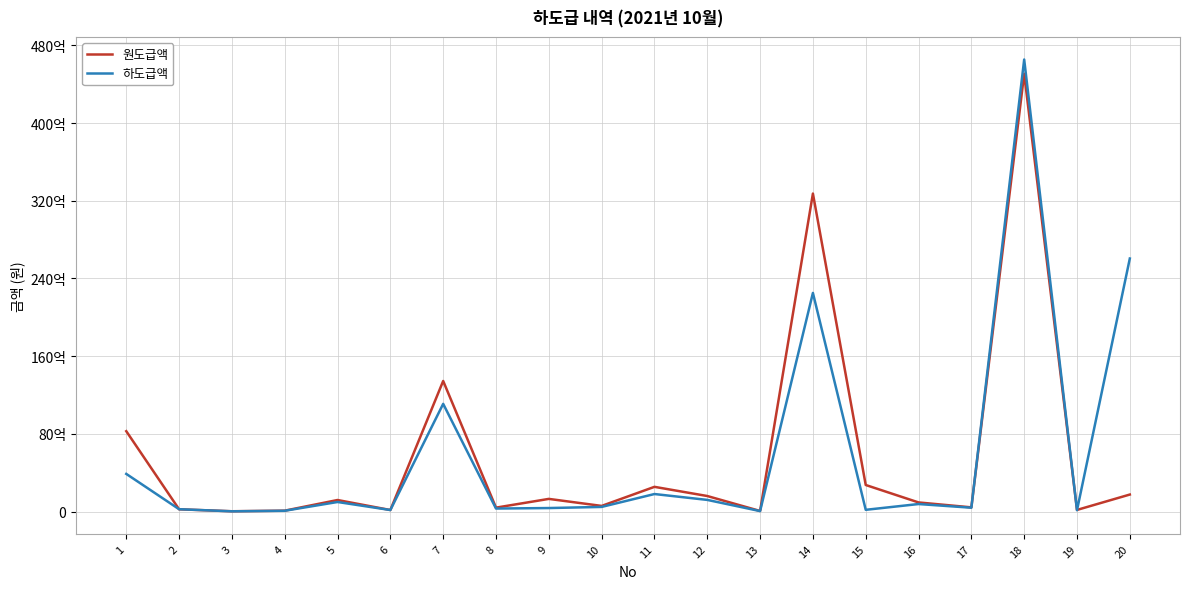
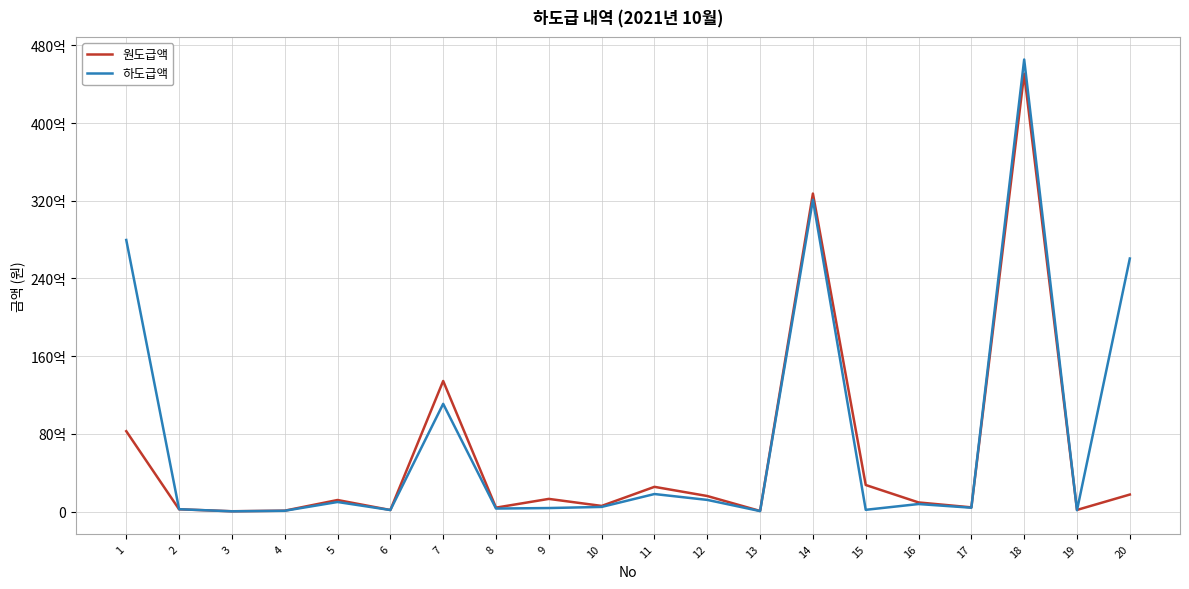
하도급액, 1: 40억 -> 280억
하도급액, 14: 230억 -> 320억
